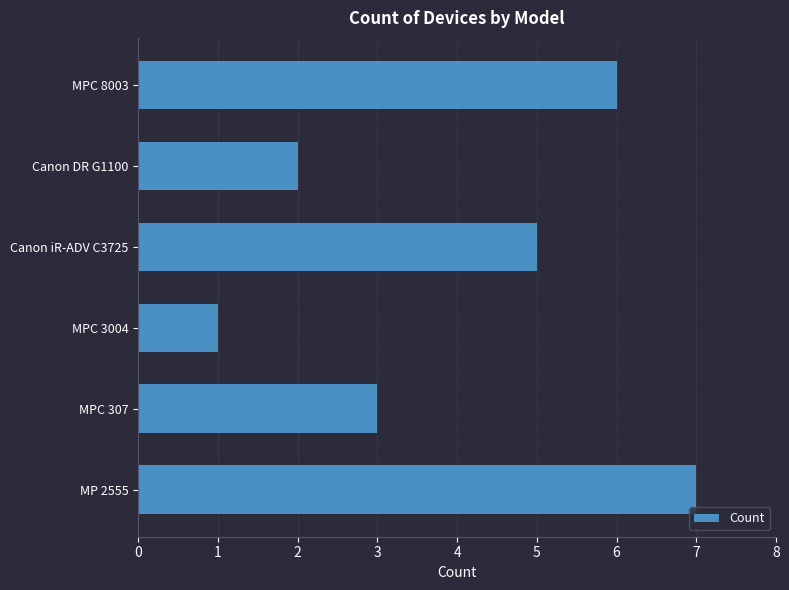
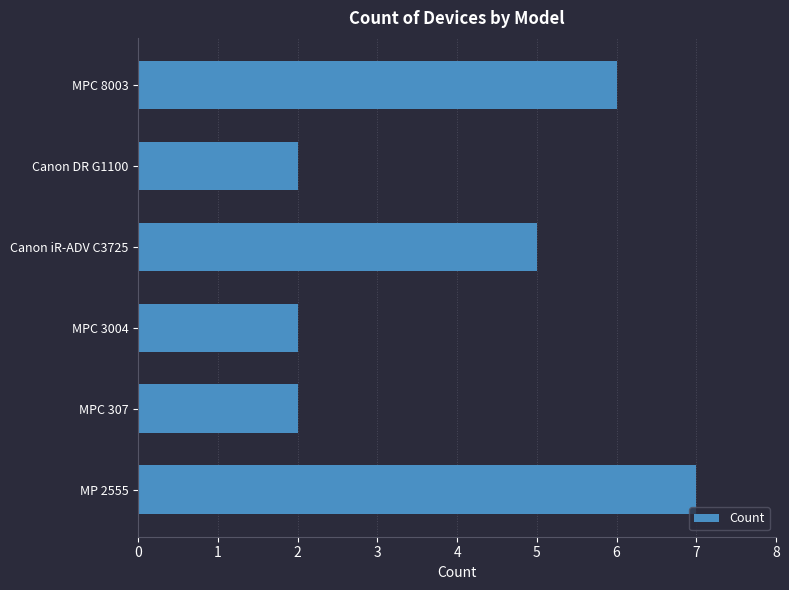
MPC 3004: 1 -> 2
MPC 307: 3 -> 2
